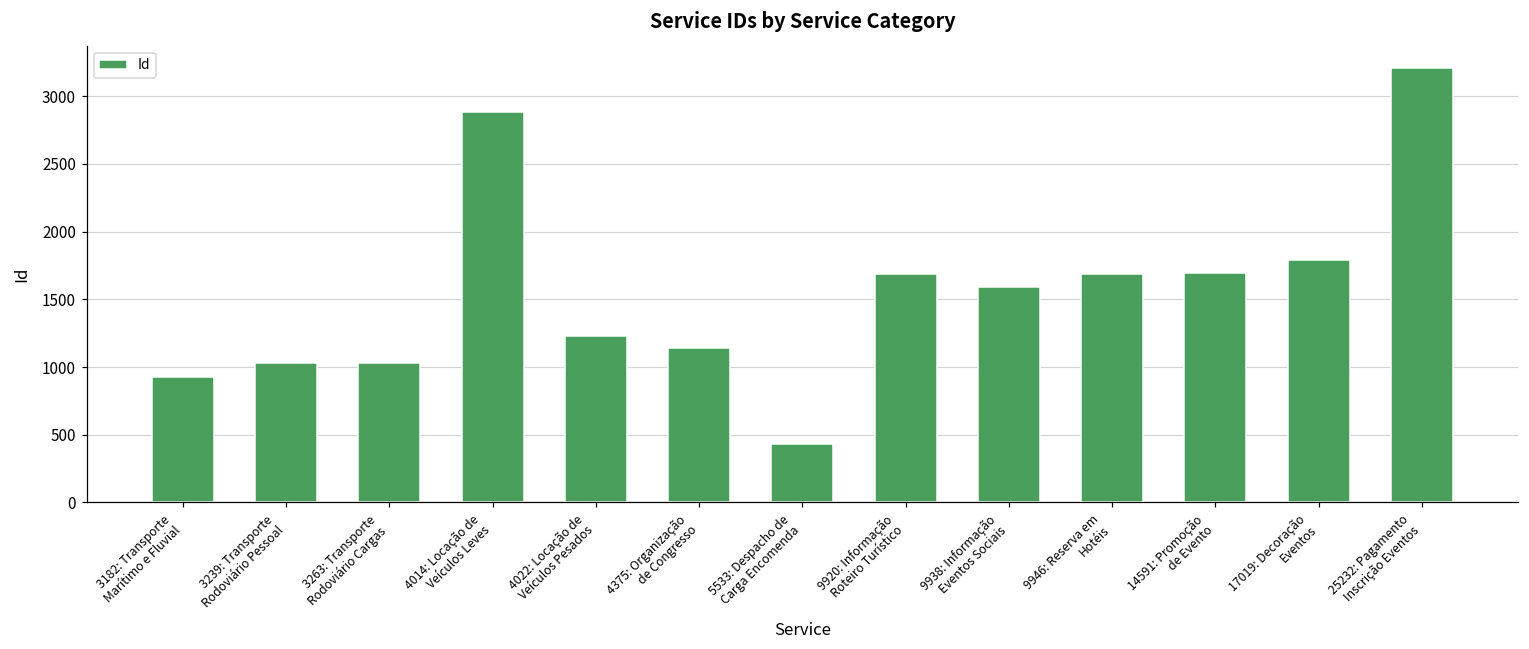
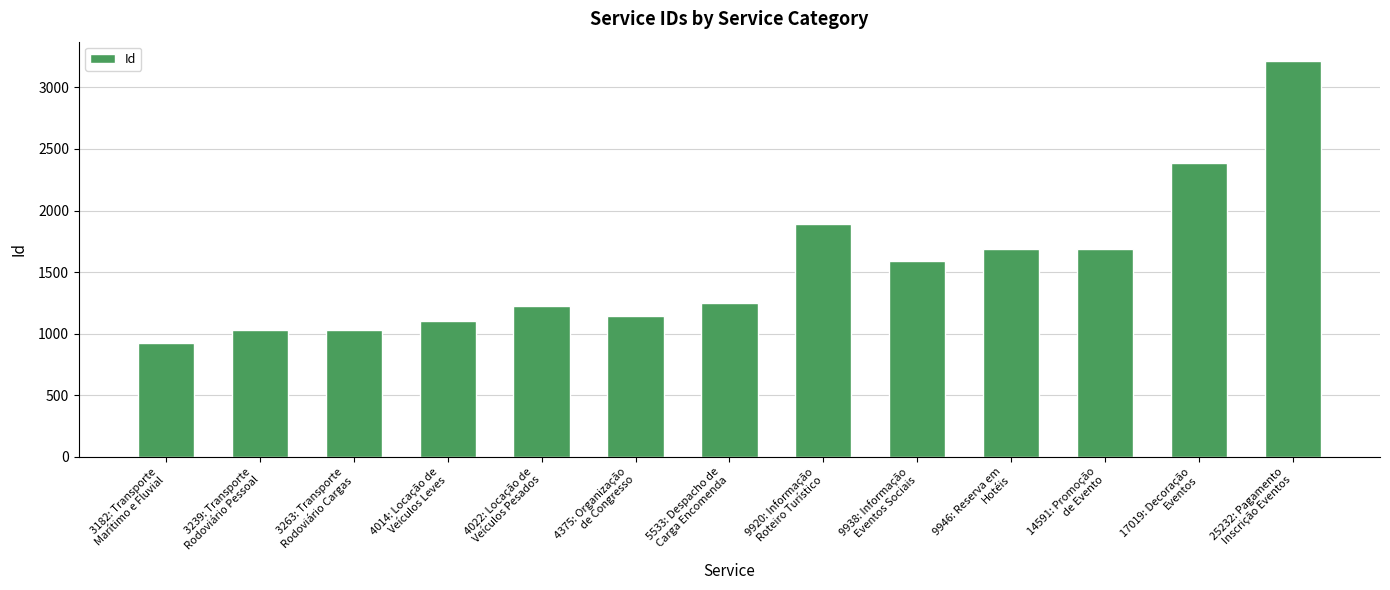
4014: Locação de Veículos Leves: 2890 -> 1110
5533: Despacho de Carga Encomenda: 430 -> 1250
9920: Informação Roteiro Turístico: 1690 -> 1890
17019: Decoração Eventos: 1790 -> 2390
